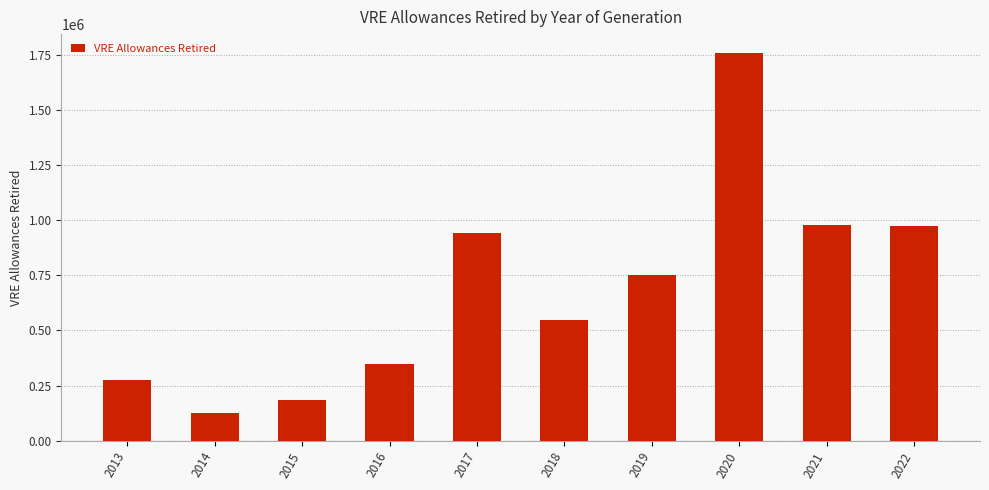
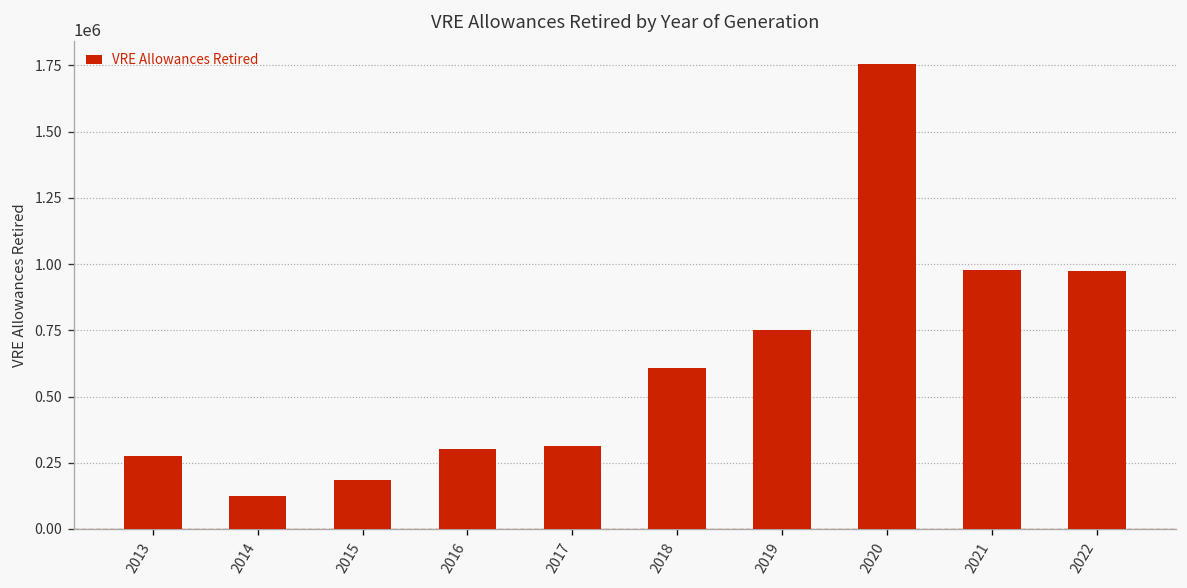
2016: 350000 -> 300000
2017: 940000 -> 310000
2018: 550000 -> 610000
